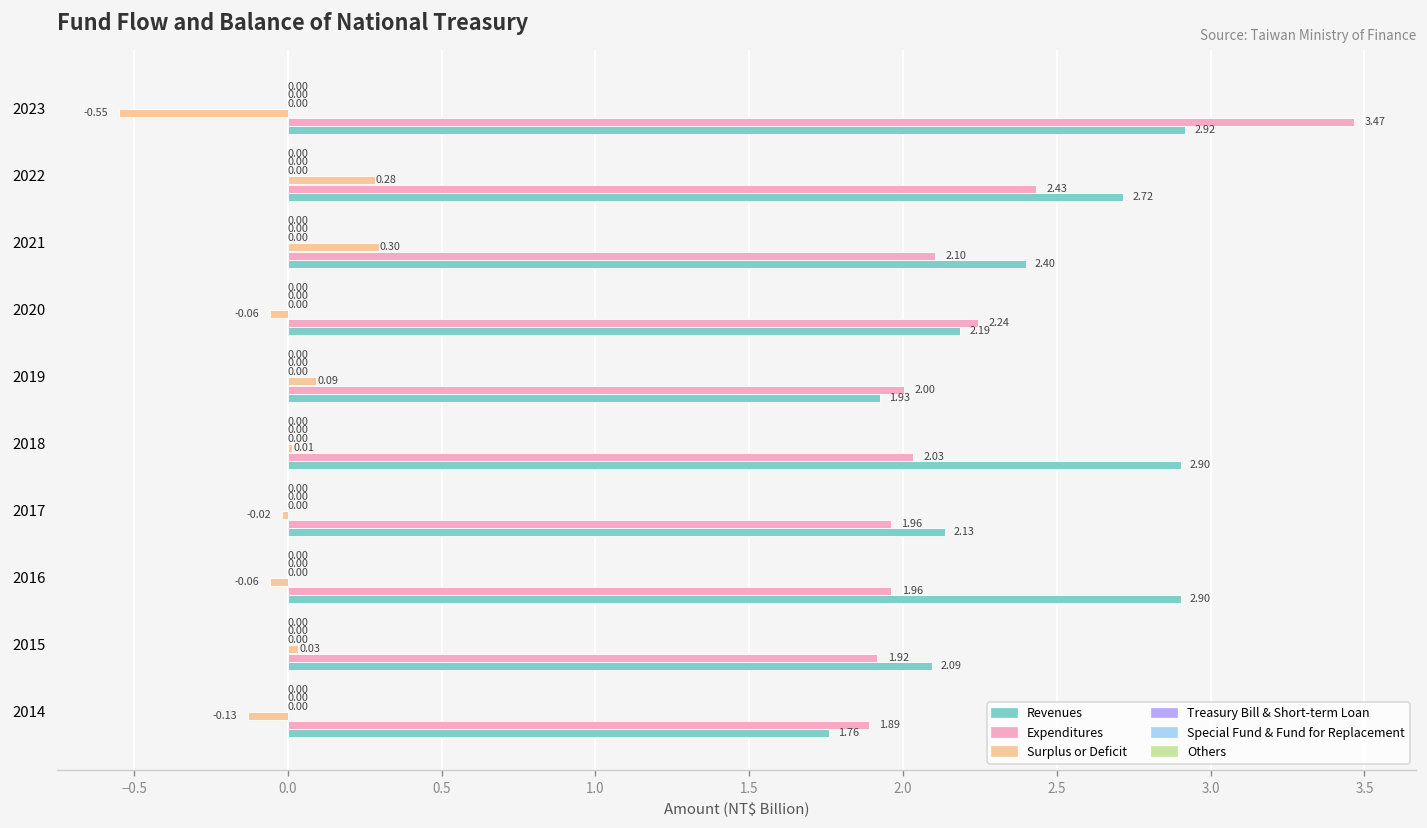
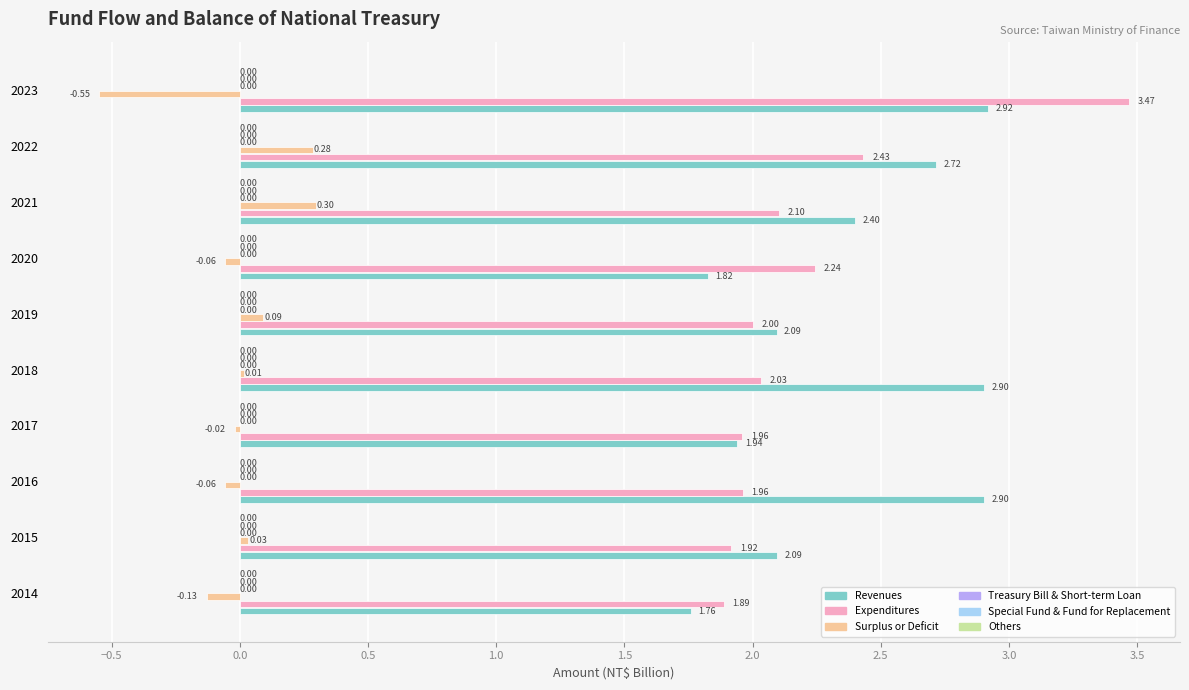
Revenues, 2020: 2.19 -> 1.82
Revenues, 2019: 1.93 -> 2.09
Revenues, 2017: 2.13 -> 1.94
